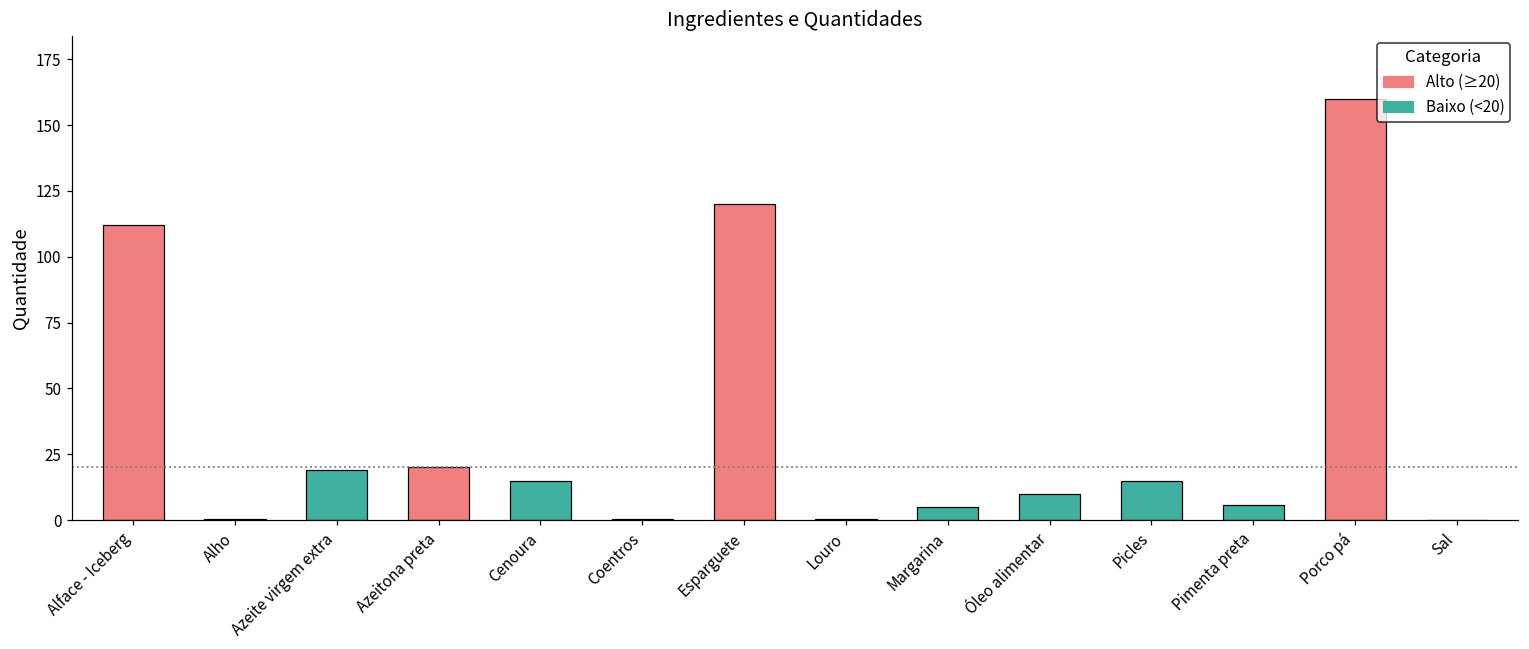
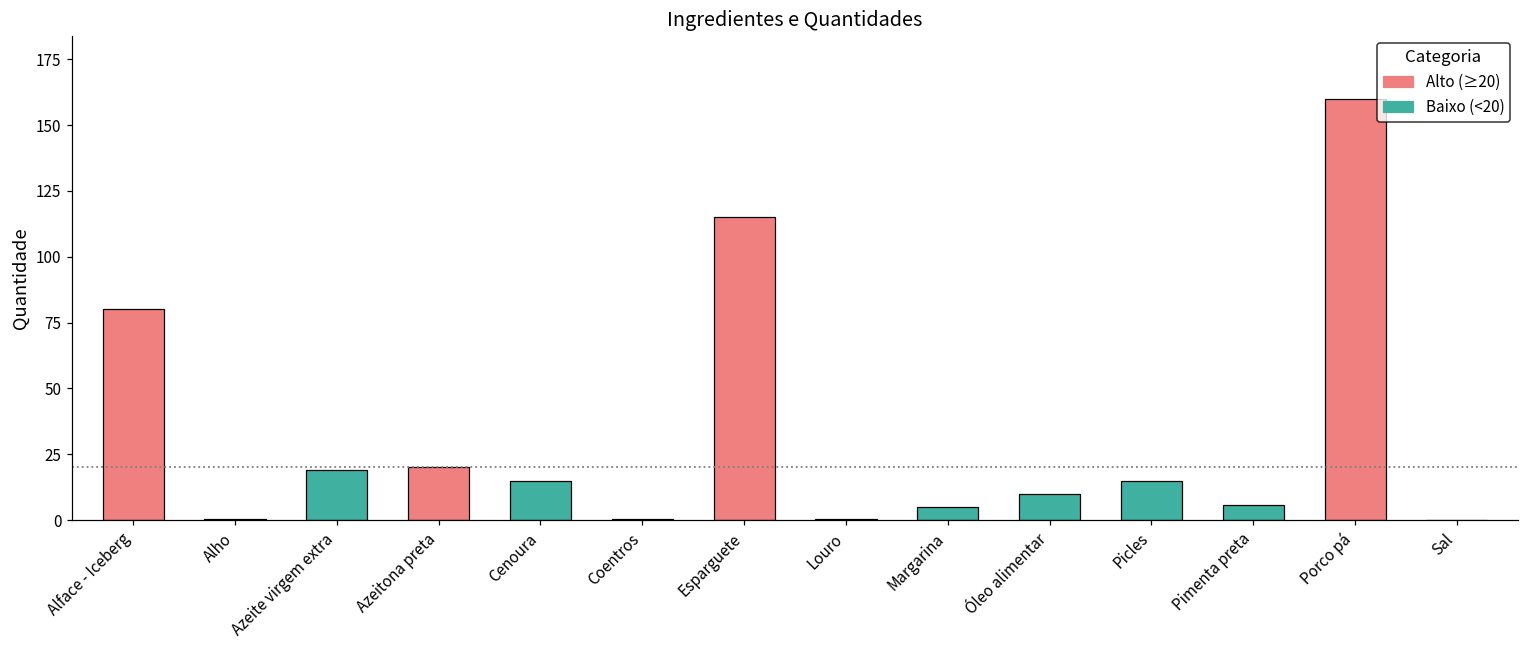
Alto (≥20), Alface - Iceberg: 112 -> 80
Alto (≥20), Esparguete: 120 -> 115
